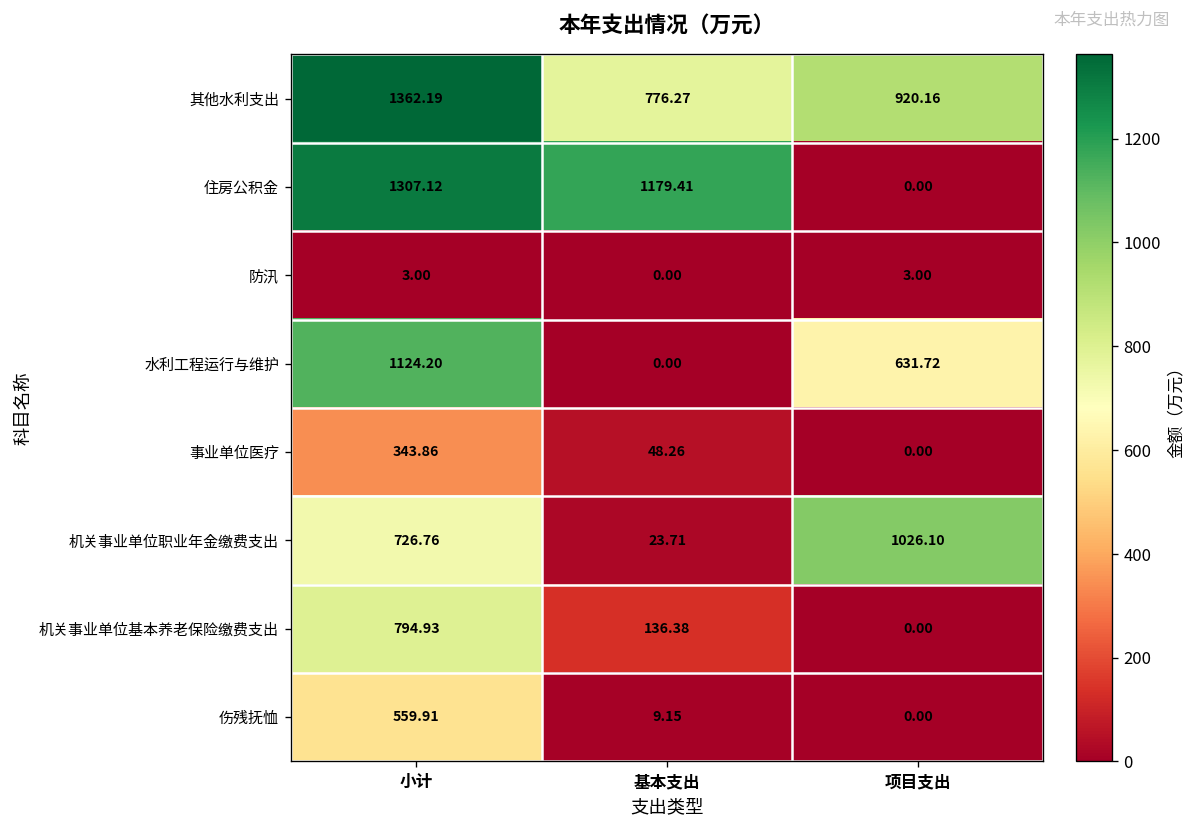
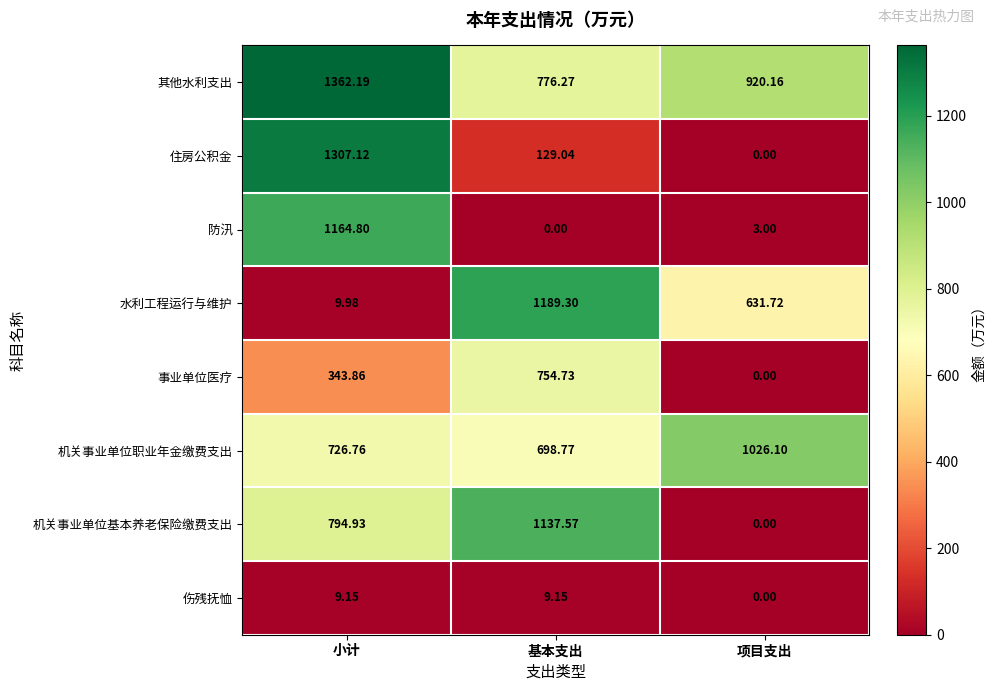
住房公积金, 基本支出: 1179.41 -> 129.04
防汛, 小计: 3.00 -> 1164.80
水利工程运行与维护, 小计: 1124.20 -> 9.98
水利工程运行与维护, 基本支出: 0.00 -> 1189.30
事业单位医疗, 基本支出: 48.26 -> 754.73
机关事业单位职业年金缴费支出, 基本支出: 23.71 -> 698.77
机关事业单位基本养老保险缴费支出, 基本支出: 136.38 -> 1137.57
伤残抚恤, 小计: 559.91 -> 9.15
